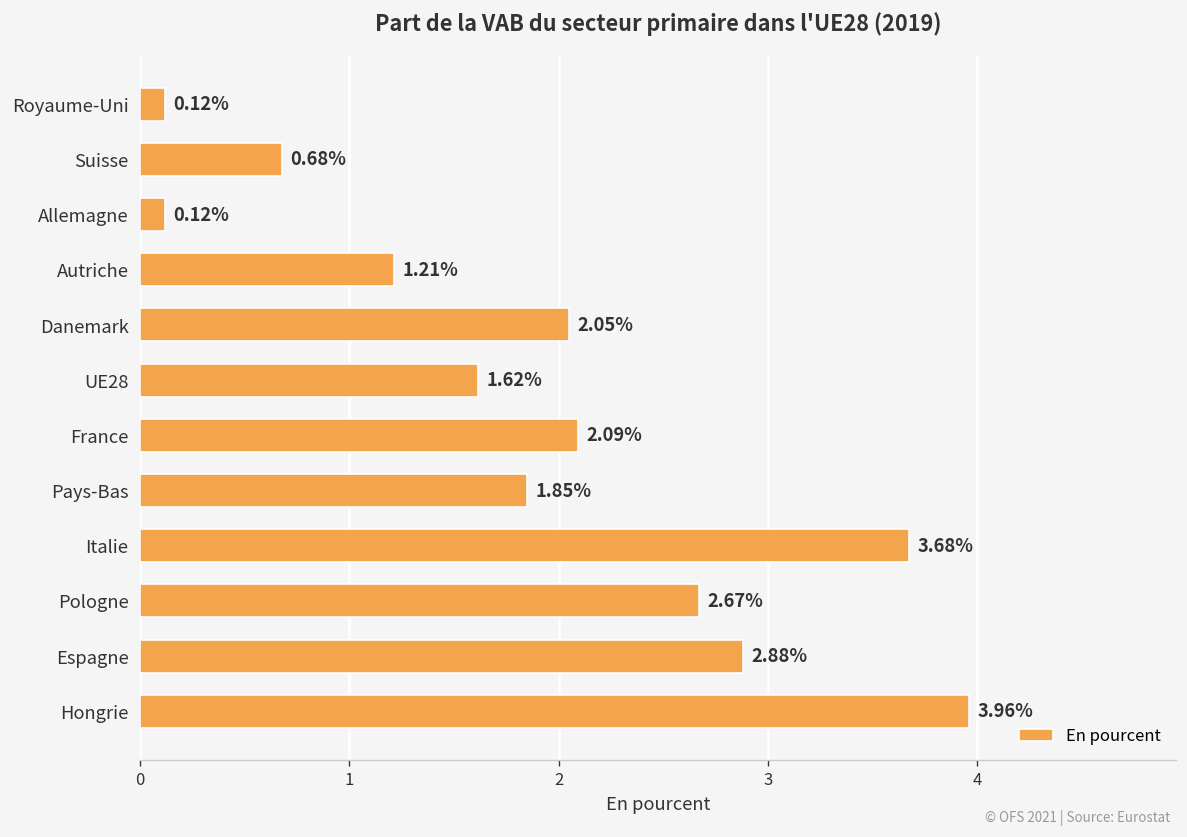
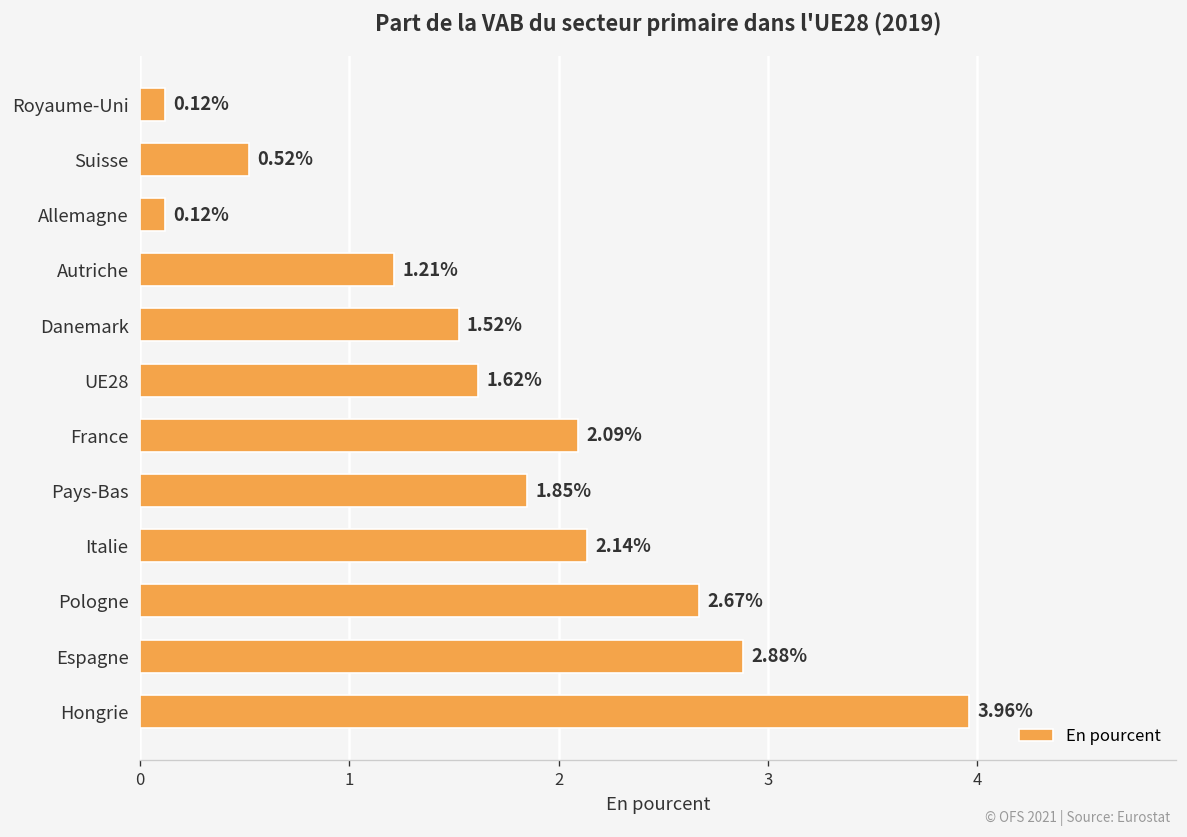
Suisse: 0.68% -> 0.52%
Danemark: 2.05% -> 1.52%
Italie: 3.68% -> 2.14%
